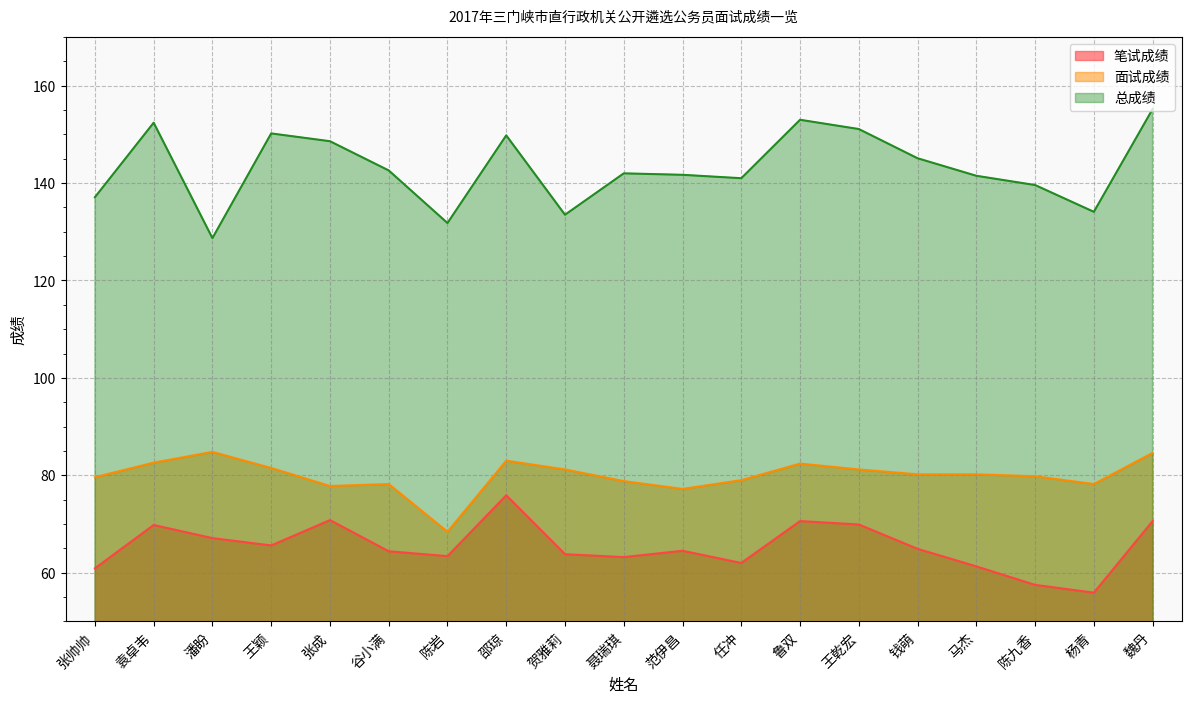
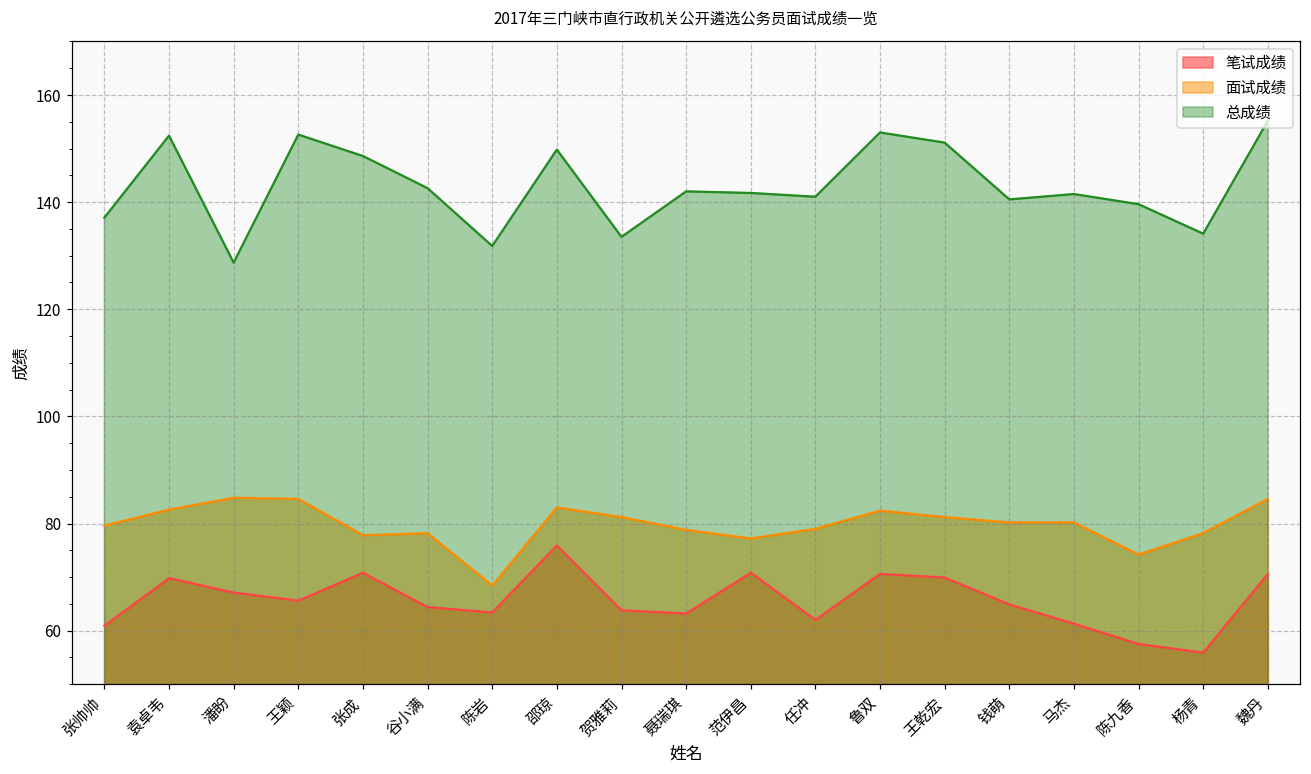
面试成绩, 王颖: 82 -> 85
总成绩, 王颖: 150 -> 153
笔试成绩, 范伊昌: 65 -> 71
总成绩, 钱萌: 145 -> 141
面试成绩, 陈九香: 80 -> 74
